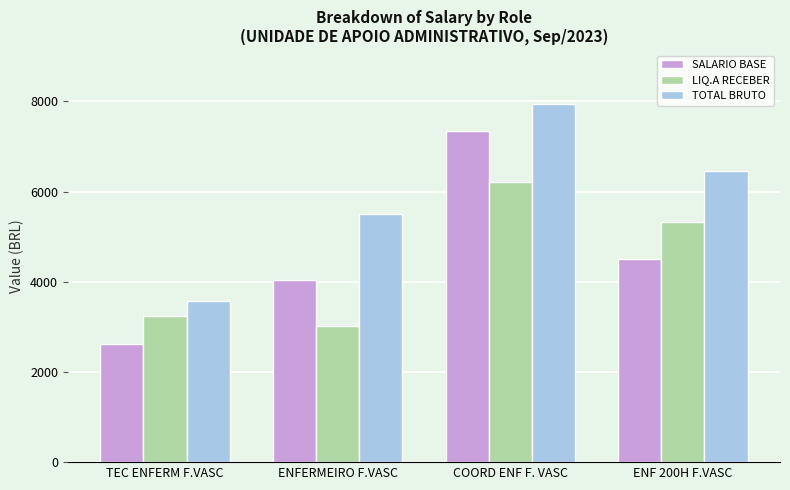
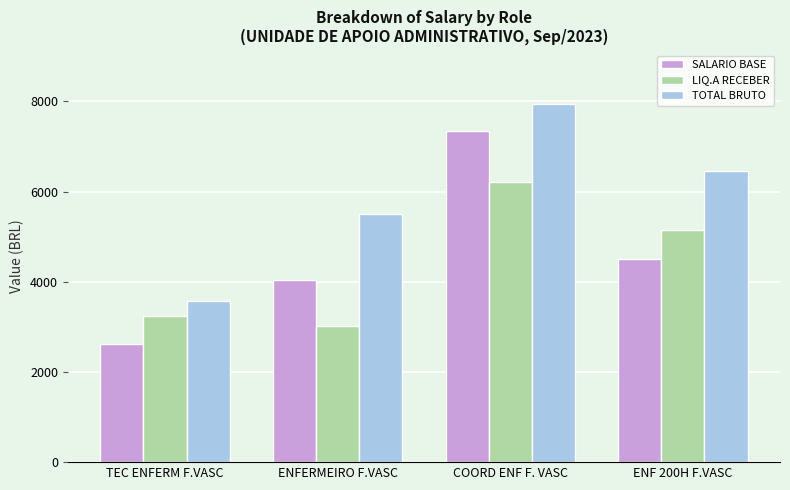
LIQ.A RECEBER, ENF 200H F.VASC: 5300 -> 5100
